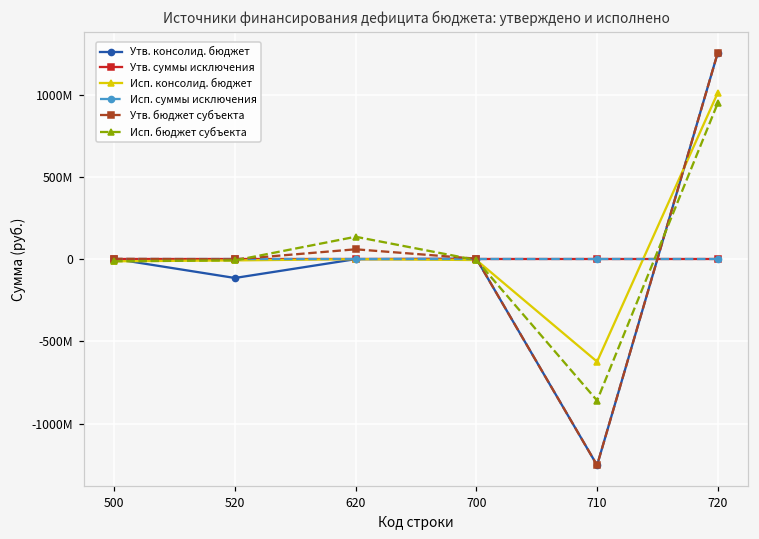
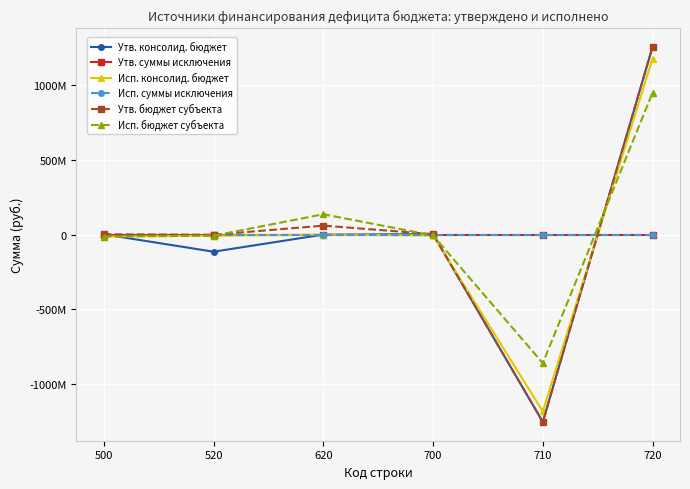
Исп. консолид. бюджет, 710: -620000000 -> -1180000000
Исп. консолид. бюджет, 720: 1010000000 -> 1180000000
